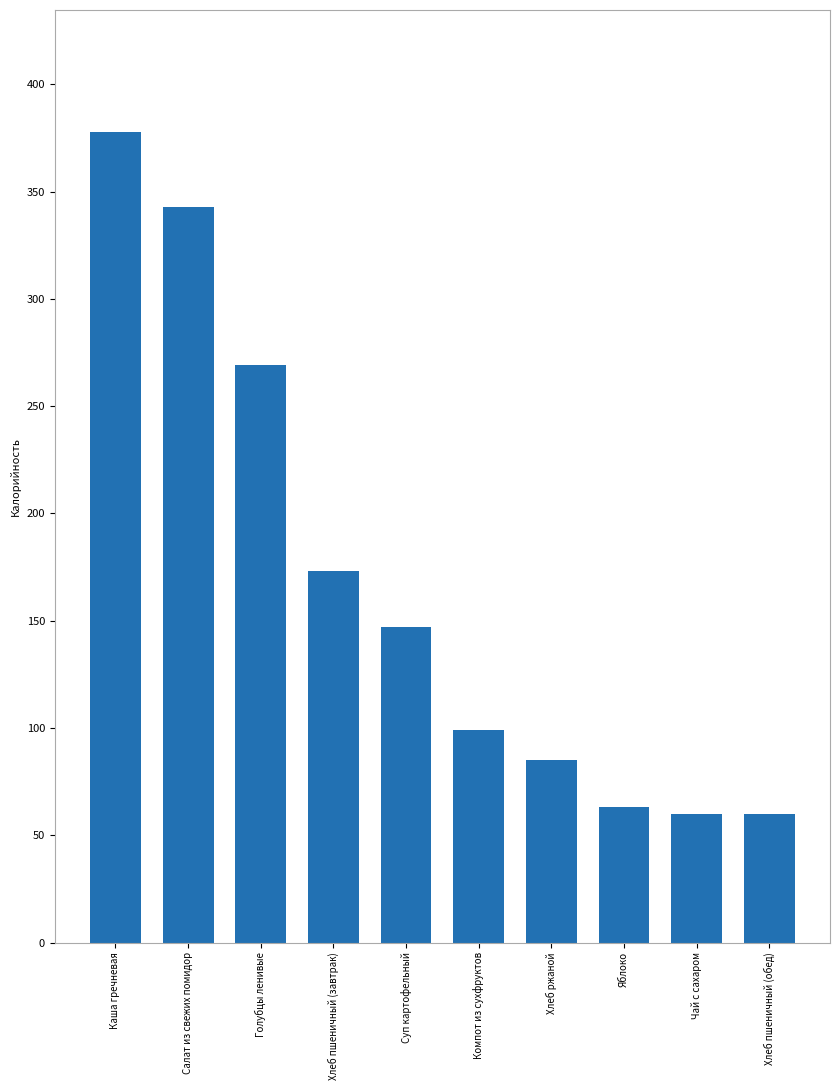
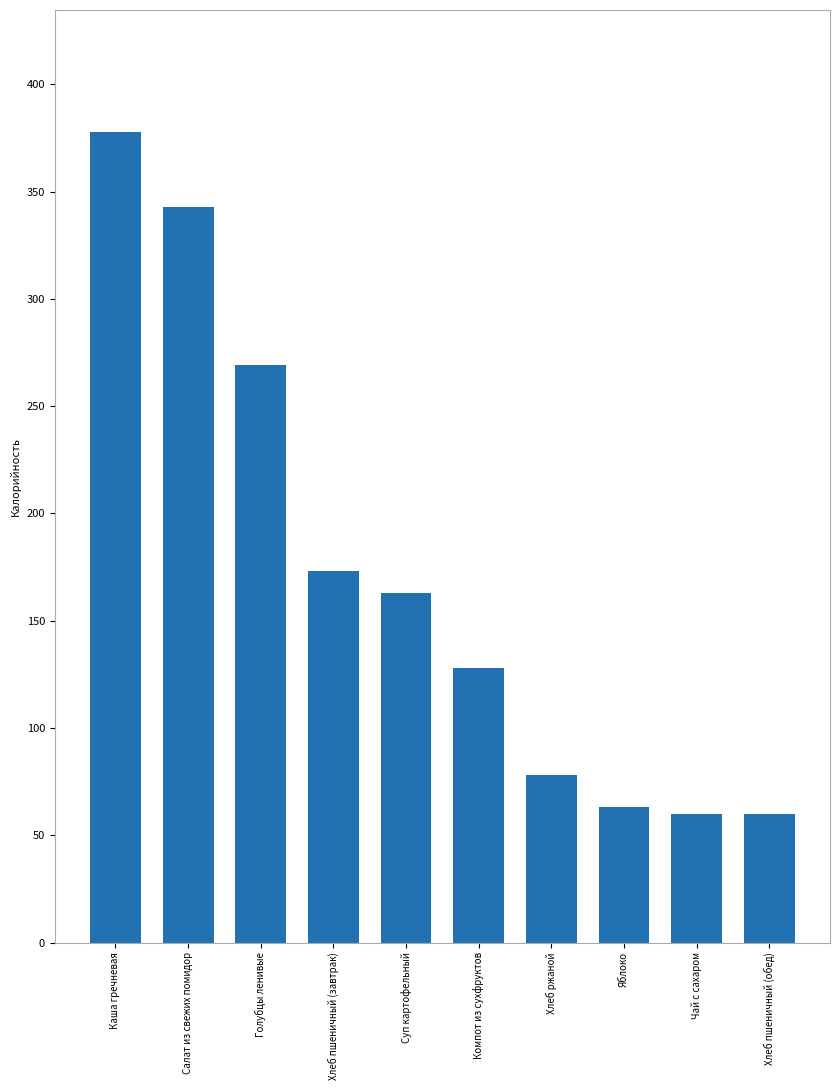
Суп картофельный: 147 -> 163
Компот из сухфруктов: 99 -> 128
Хлеб ржаной: 85 -> 78
